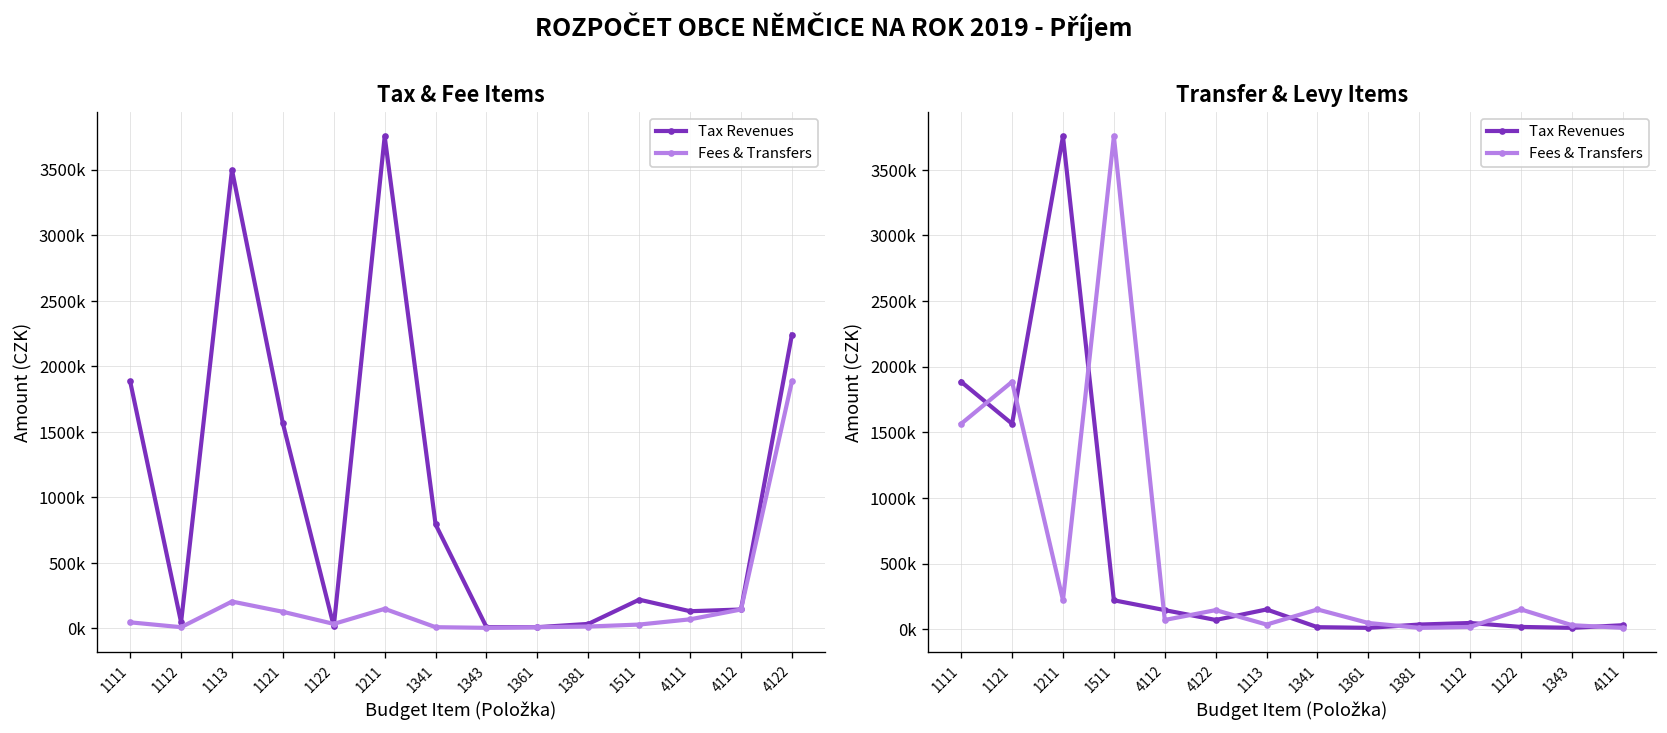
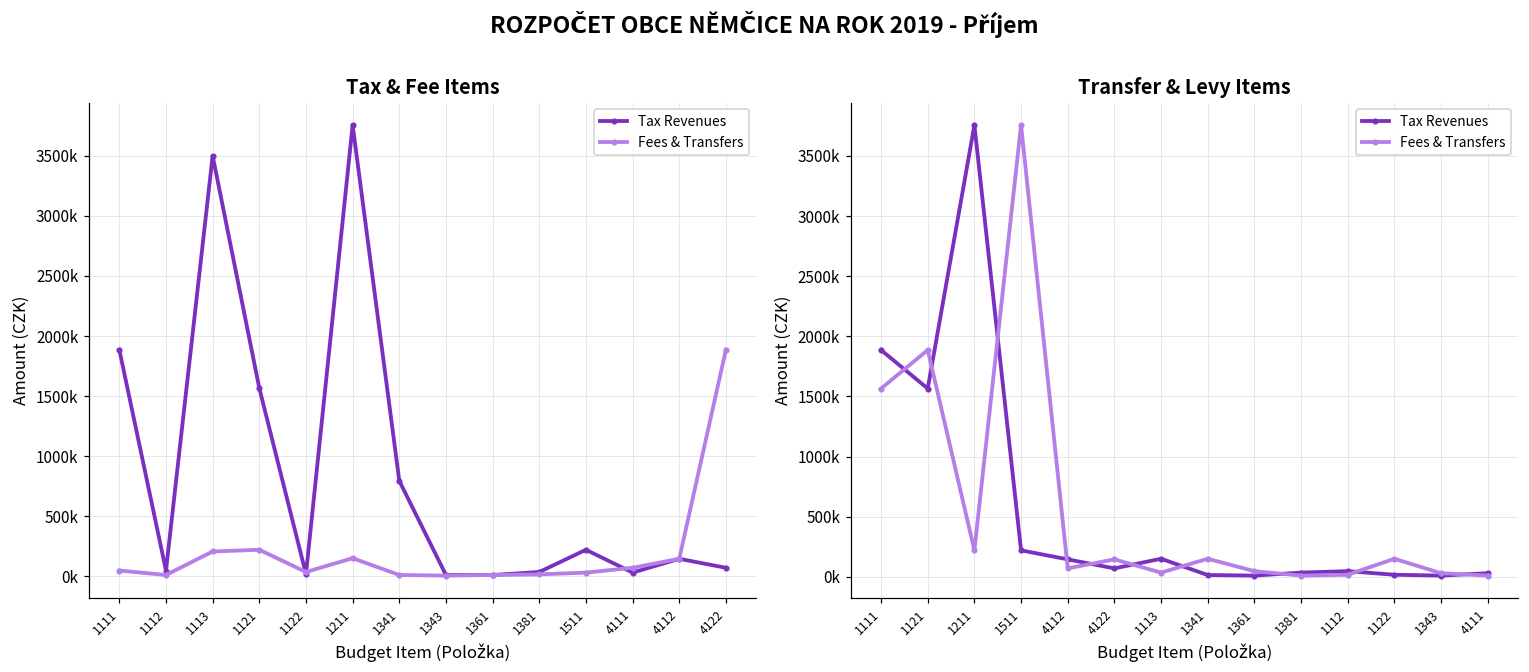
Tax & Fee Items, Fees & Transfers, 1121: 130000 -> 220000
Tax & Fee Items, Tax Revenues, 4111: 130000 -> 30000
Tax & Fee Items, Tax Revenues, 4122: 2240000 -> 70000
